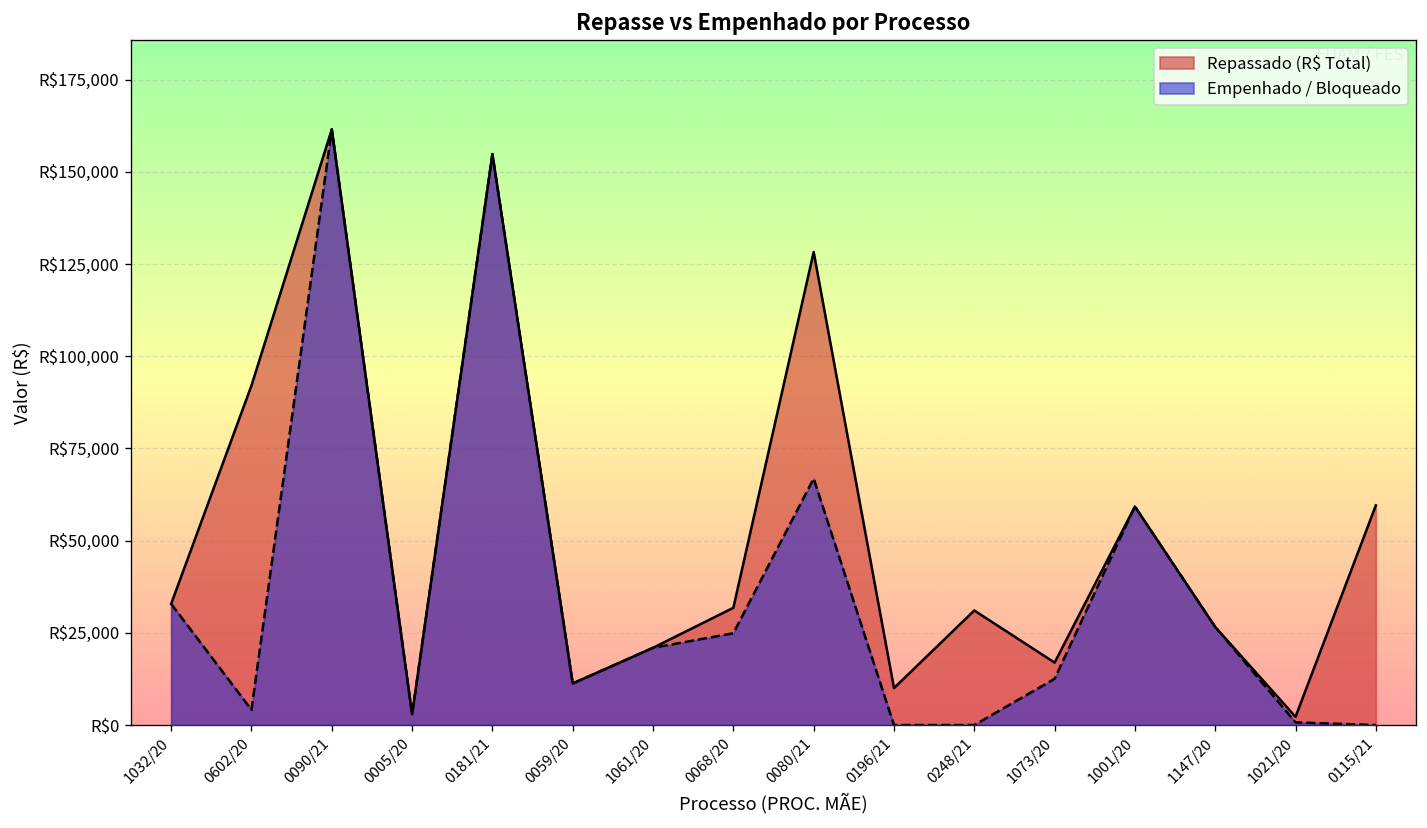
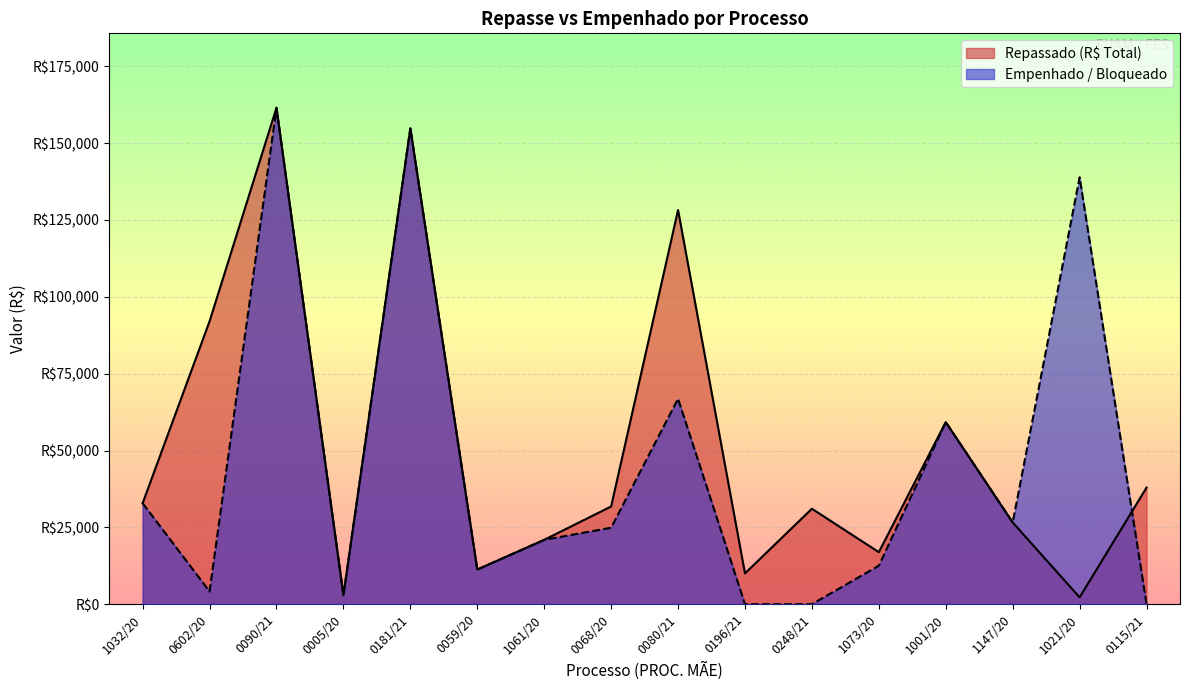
Empenhado / Bloqueado, 1021/20: R$1,000 -> R$139,000
Repassado (R$ Total), 0115/21: R$60,000 -> R$38,000
